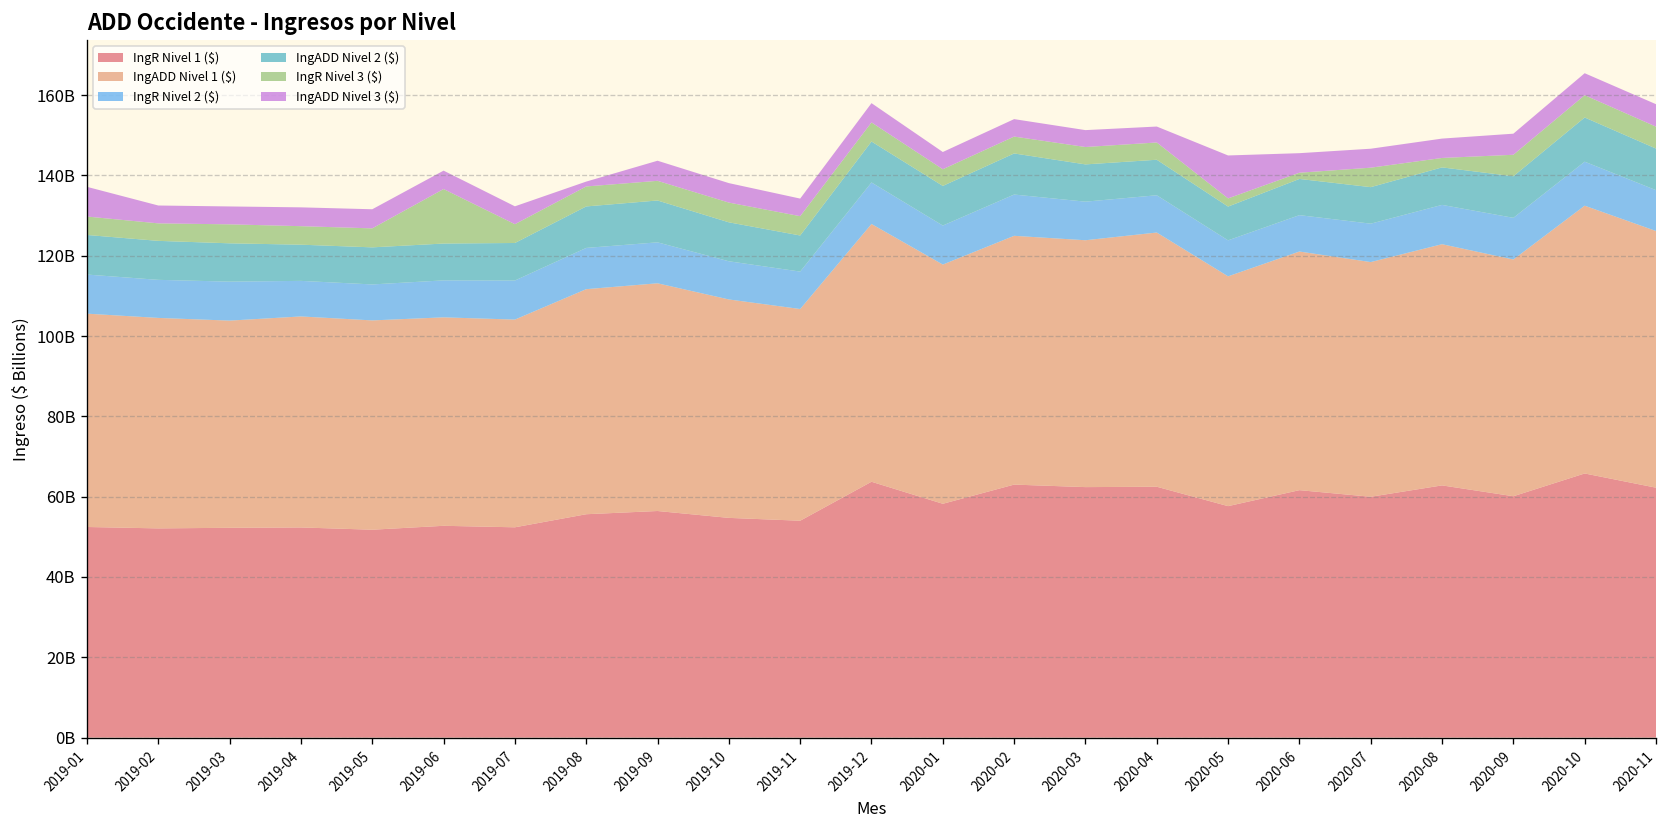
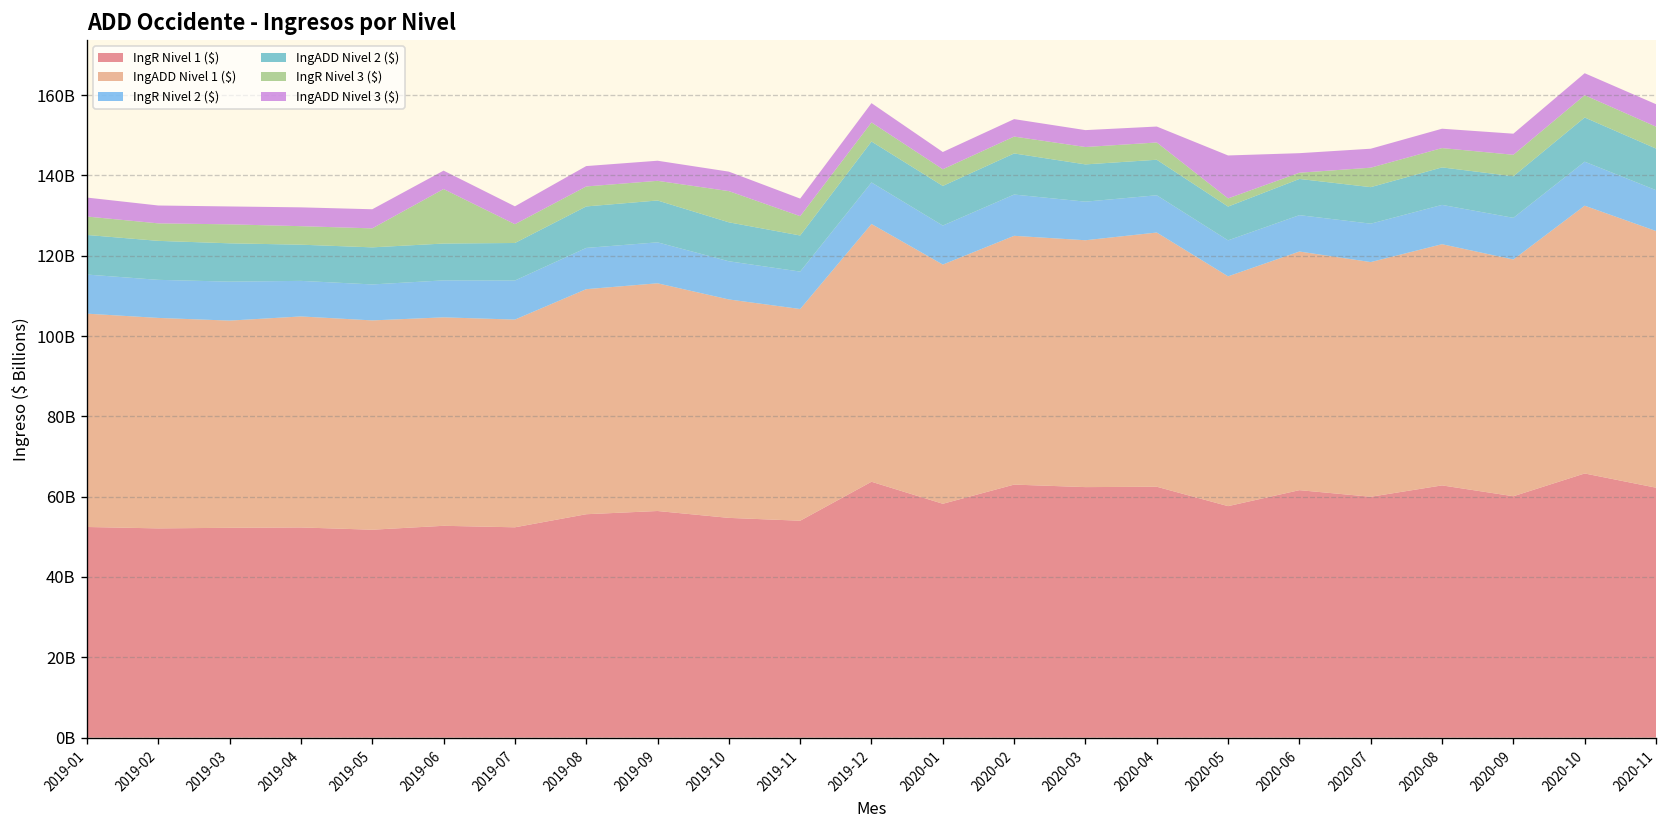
IngADD Nivel 3 ($), 2019-01: 7000000000 -> 5000000000
IngADD Nivel 3 ($), 2019-08: 1000000000 -> 5000000000
IngR Nivel 3 ($), 2019-10: 5000000000 -> 8000000000
IngR Nivel 3 ($), 2020-08: 2000000000 -> 5000000000
